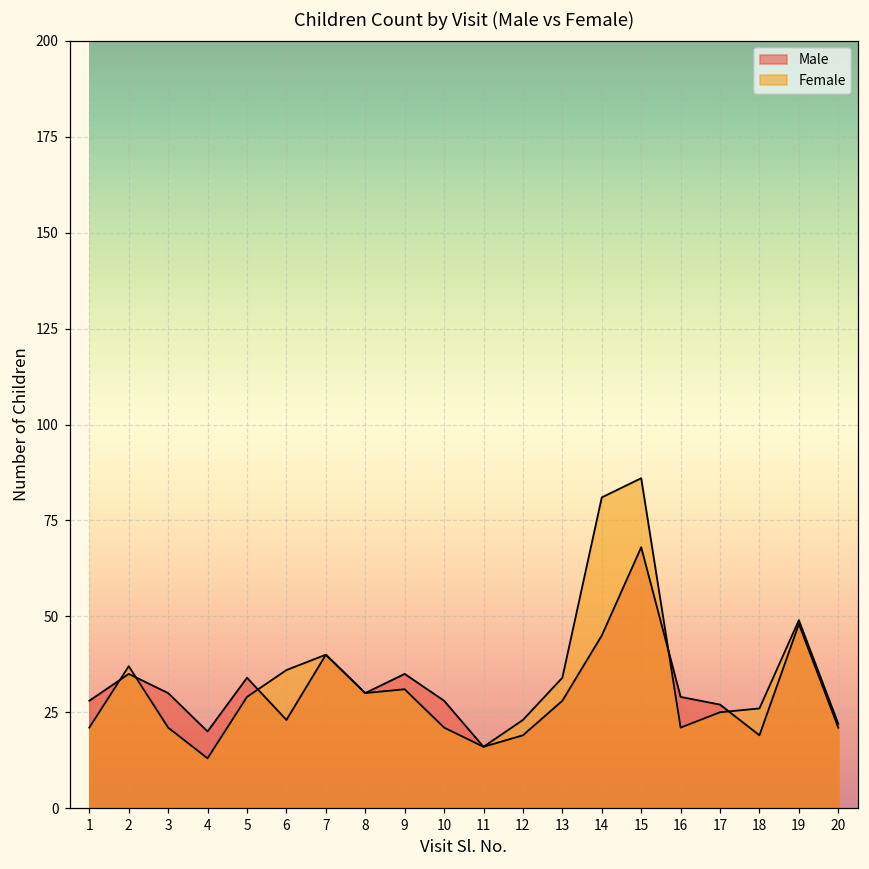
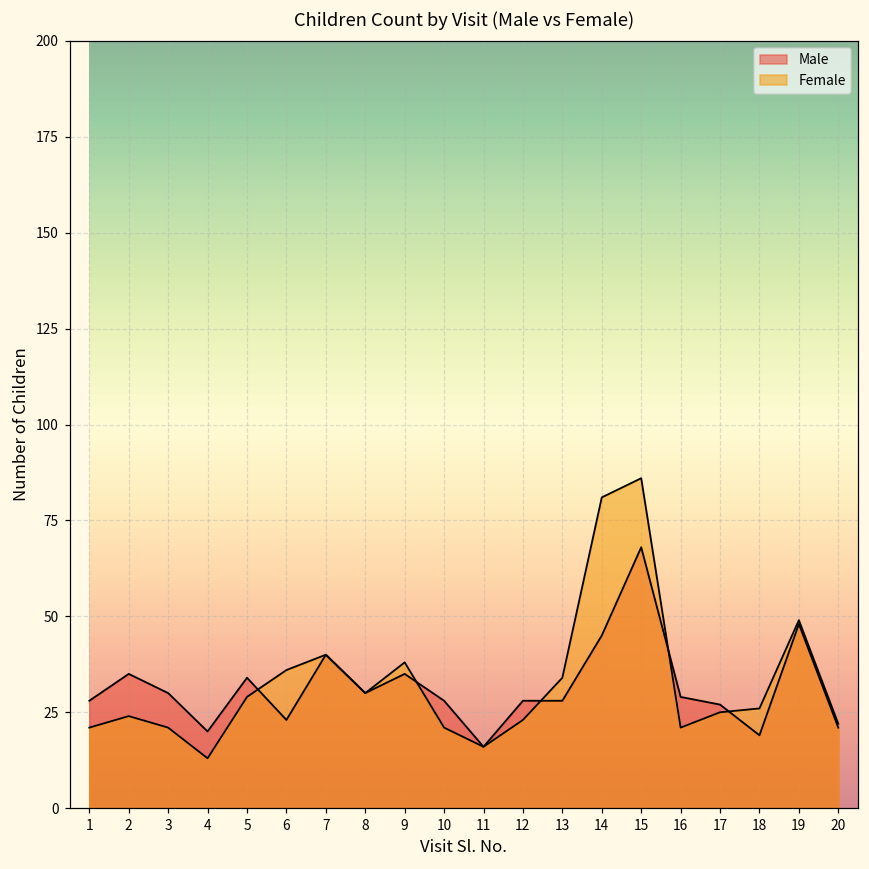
Female, 2: 37 -> 24
Female, 9: 31 -> 38
Male, 12: 19 -> 28
